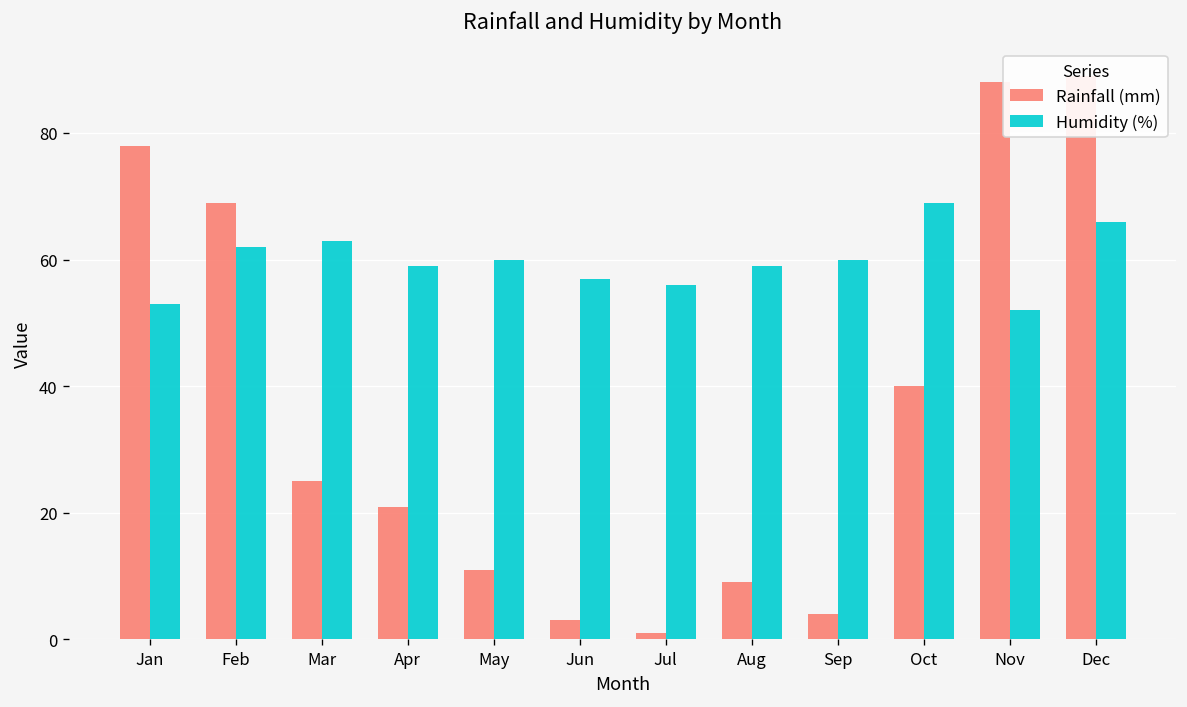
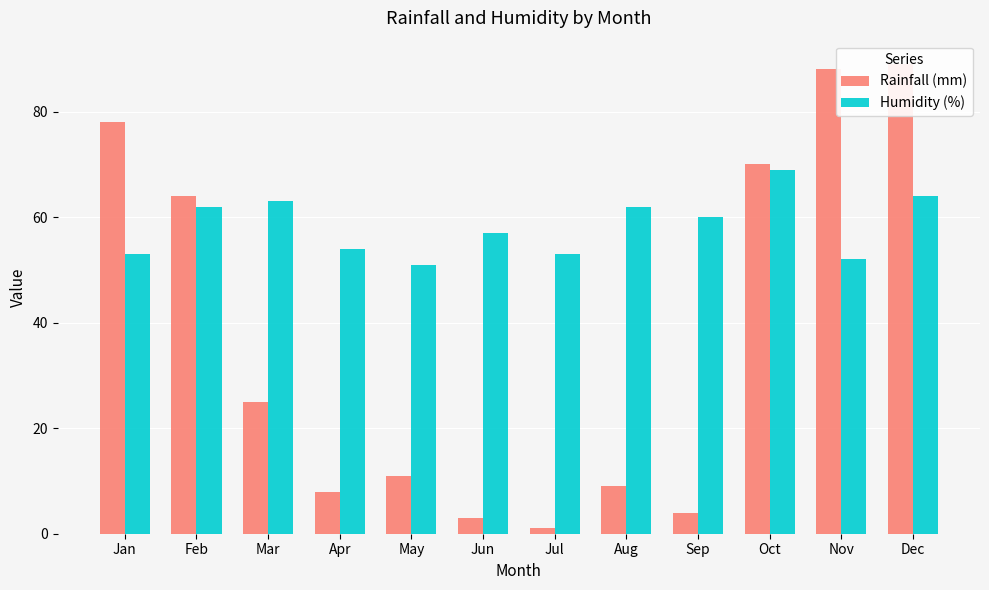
Rainfall (mm), Feb: 69 -> 64
Rainfall (mm), Apr: 21 -> 8
Humidity (%), Apr: 59 -> 54
Humidity (%), May: 60 -> 51
Humidity (%), Jul: 56 -> 53
Humidity (%), Aug: 59 -> 62
Rainfall (mm), Oct: 40 -> 70
Humidity (%), Dec: 66 -> 64
